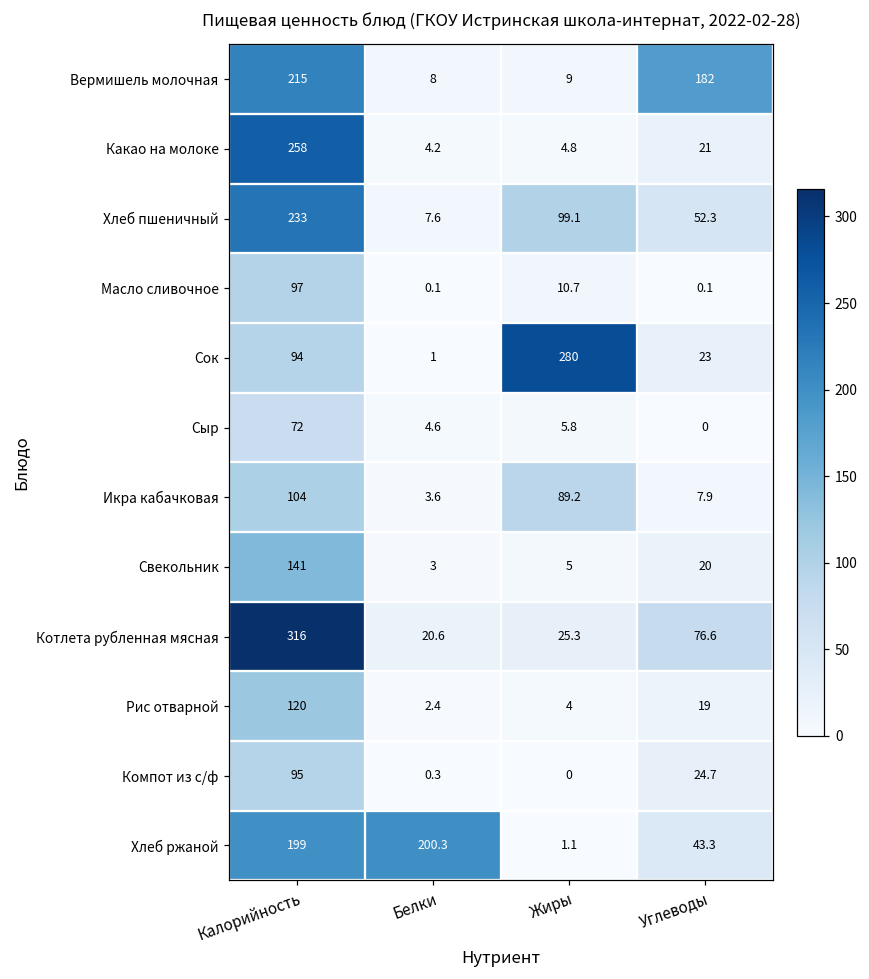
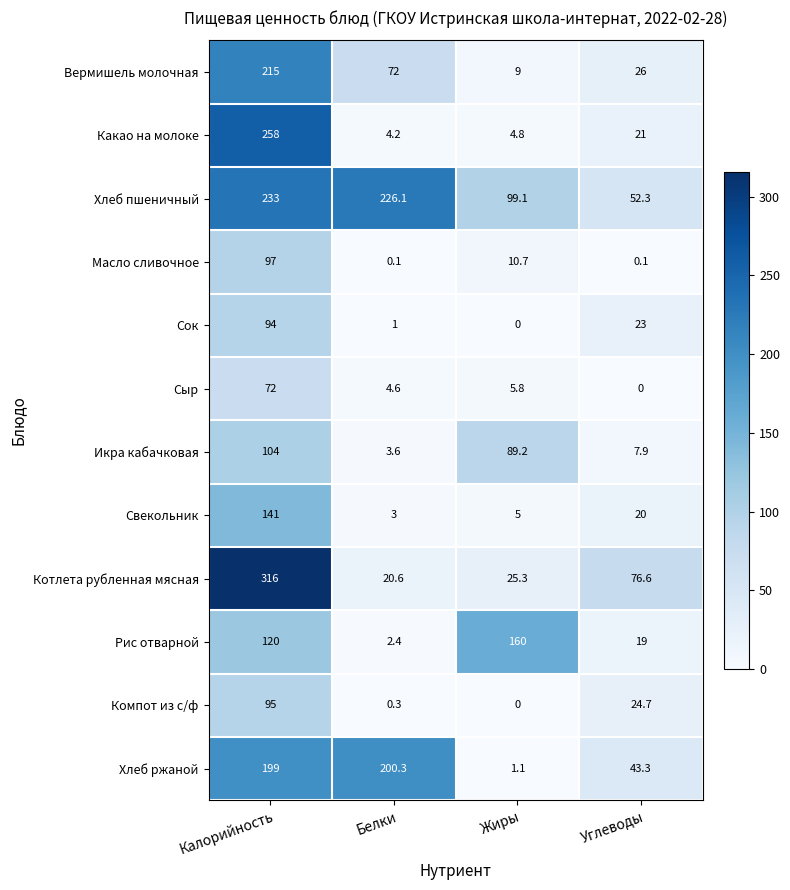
Вермишель молочная, Белки: 8 -> 72
Вермишель молочная, Углеводы: 182 -> 26
Хлеб пшеничный, Белки: 7.6 -> 226.1
Сок, Жиры: 280 -> 0
Рис отварной, Жиры: 4 -> 160
